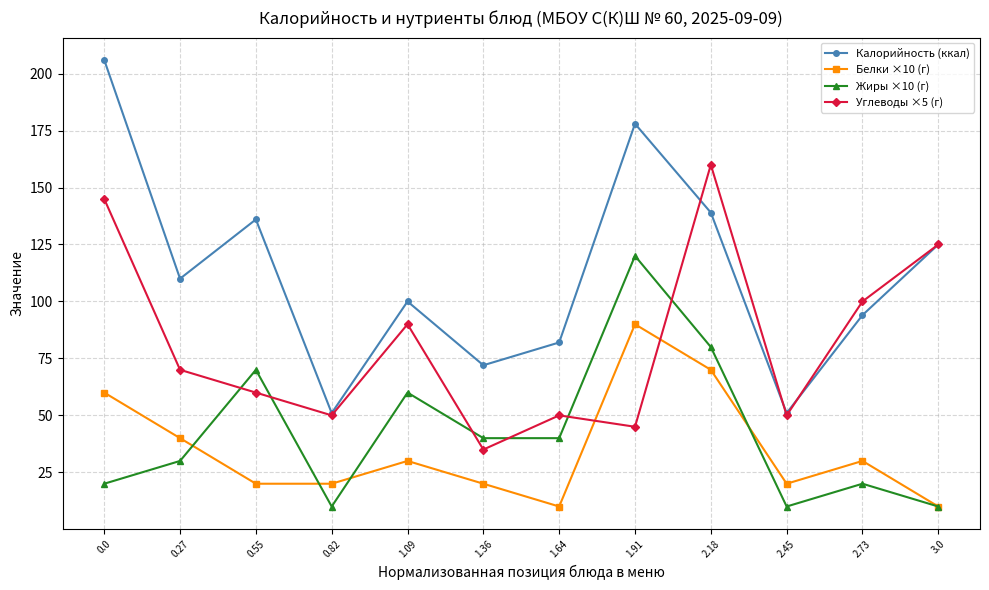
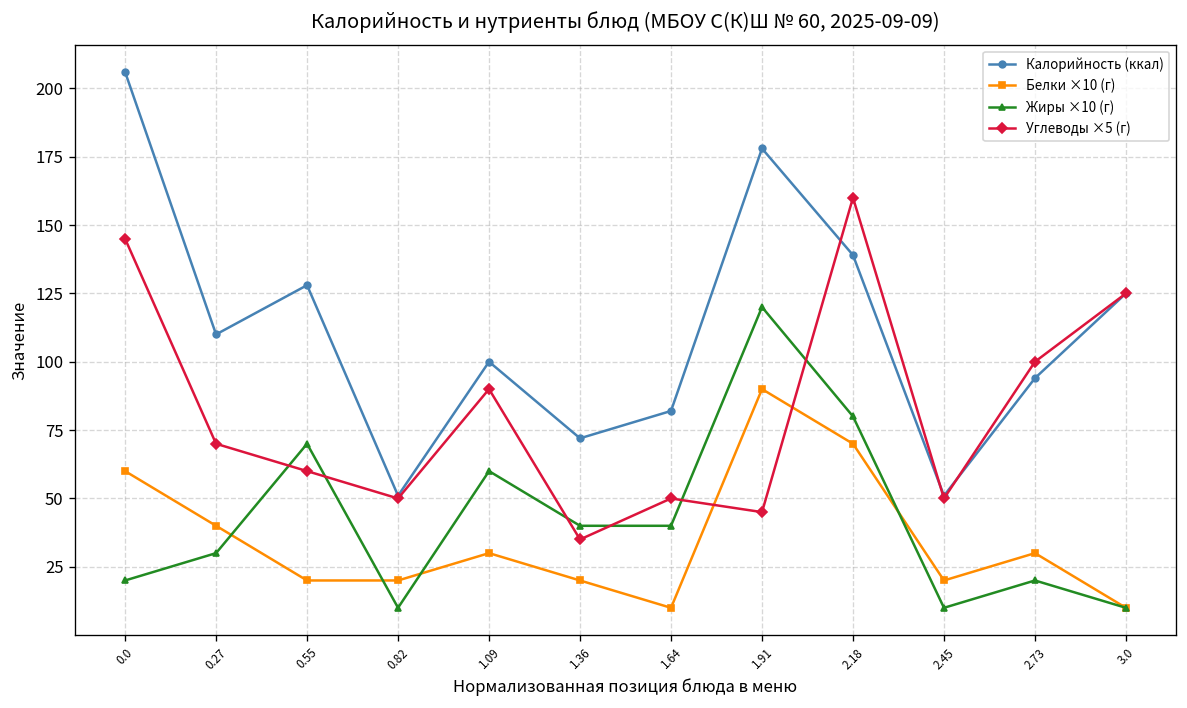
Калорийность (ккал), 0.55: 136 -> 128
